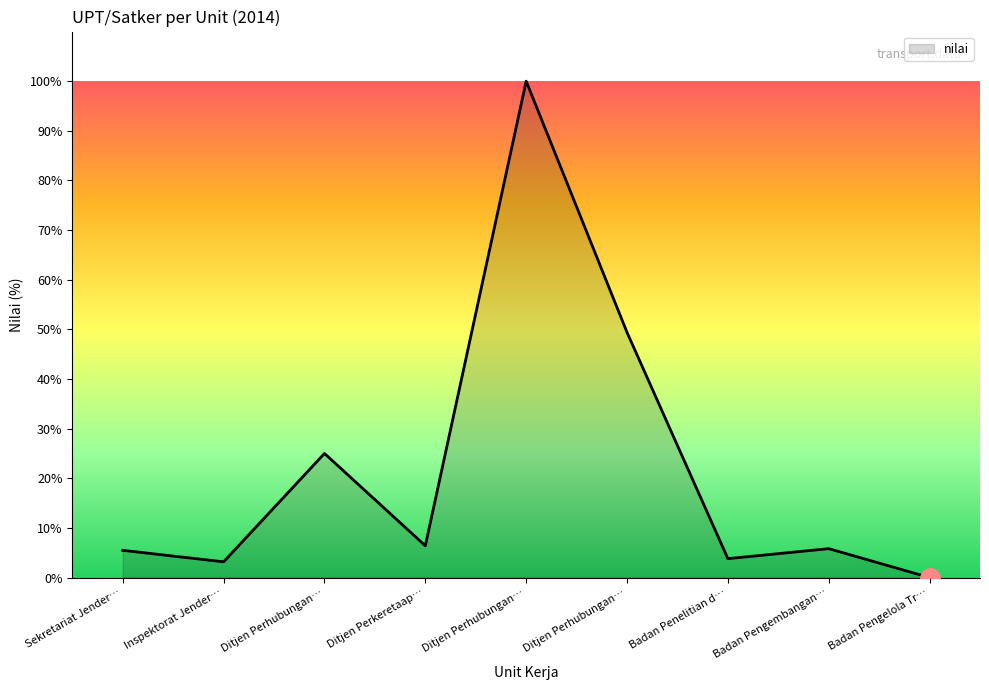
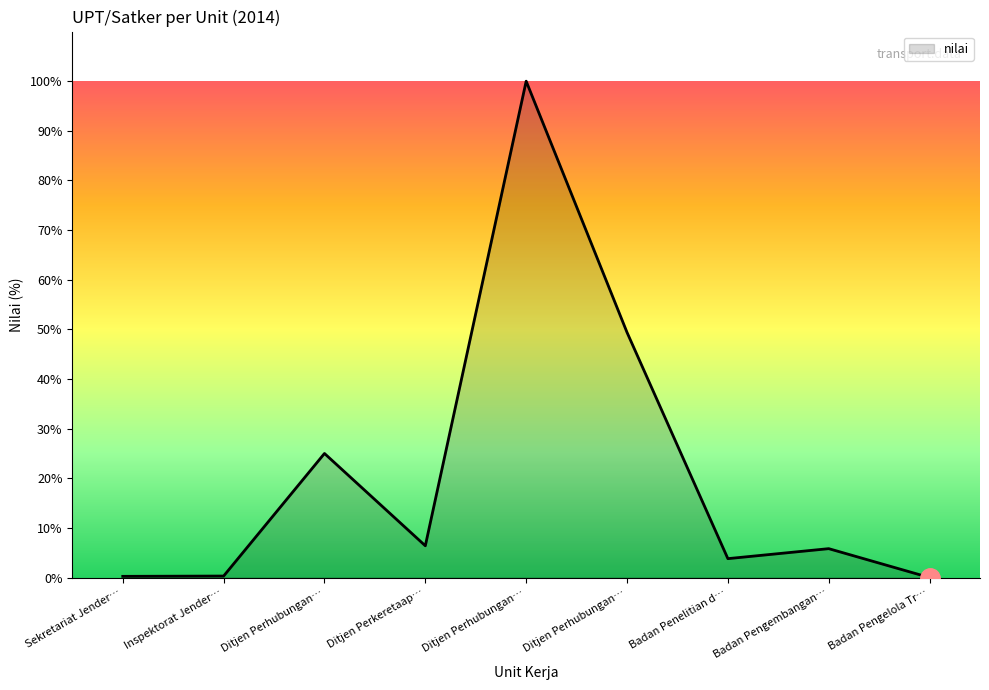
nilai, Sekretariat Jender…: 5% -> 0%
nilai, Inspektorat Jender…: 3% -> 0%
